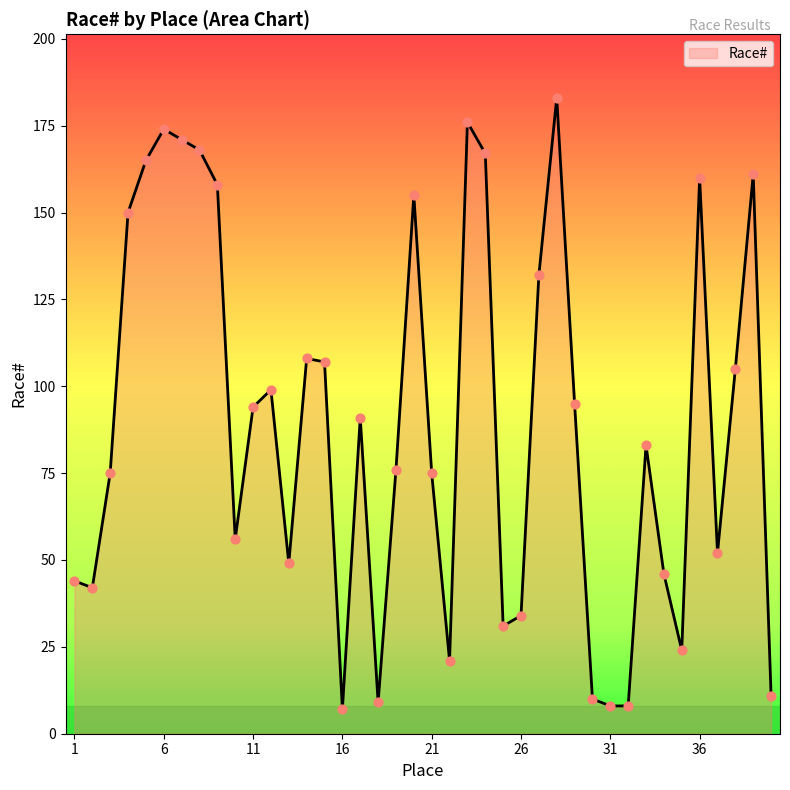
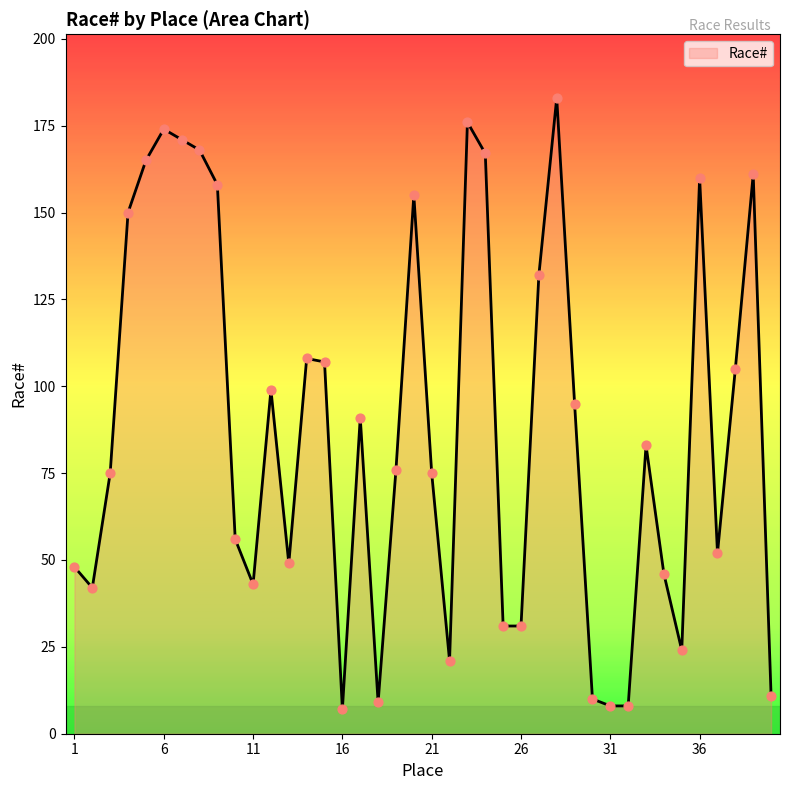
1: 44 -> 48
11: 94 -> 43
26: 34 -> 31
